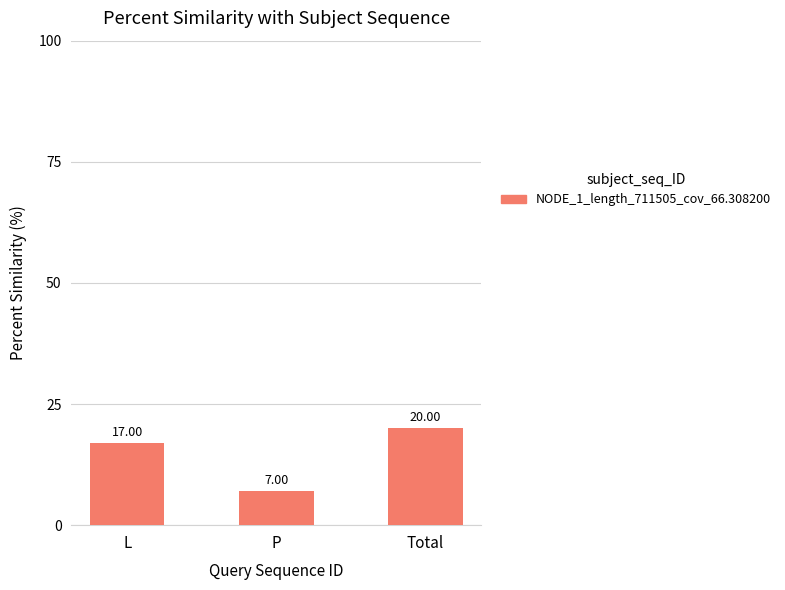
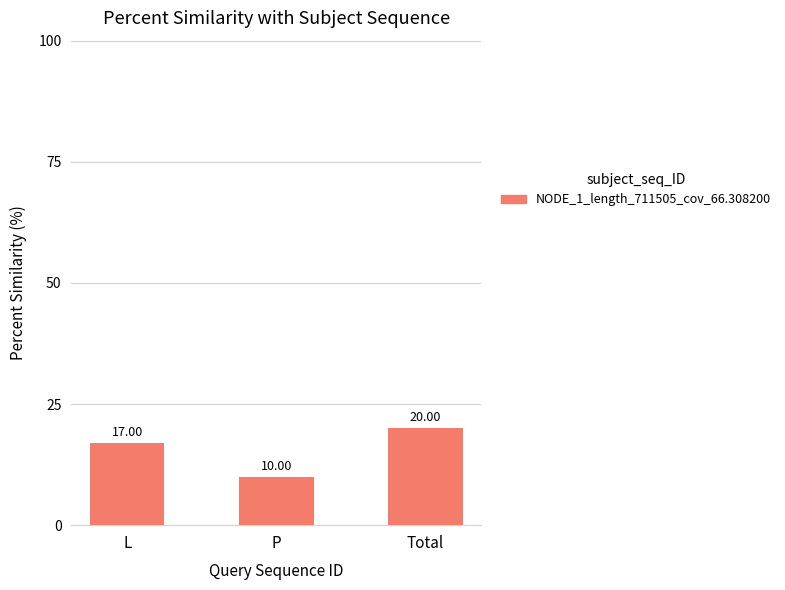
P: 7.00 -> 10.00
